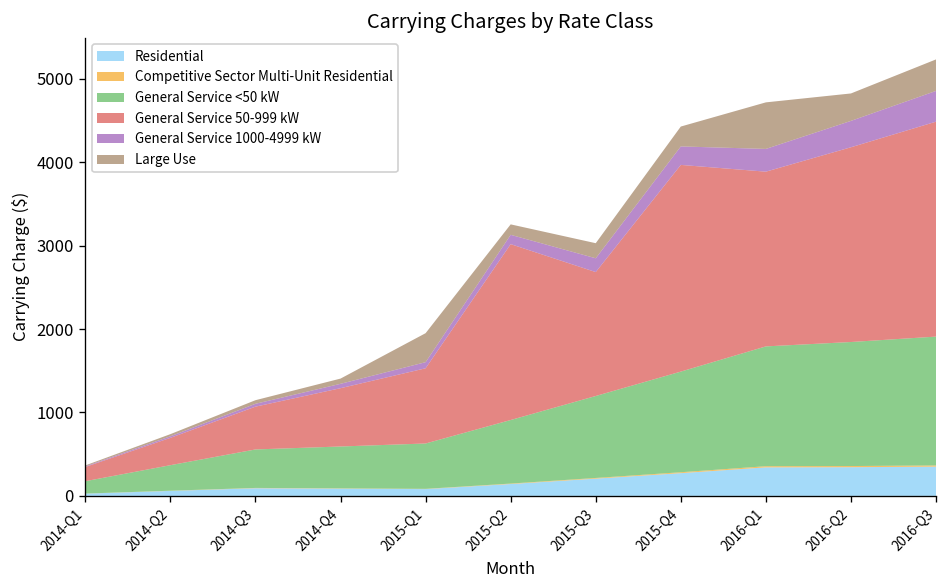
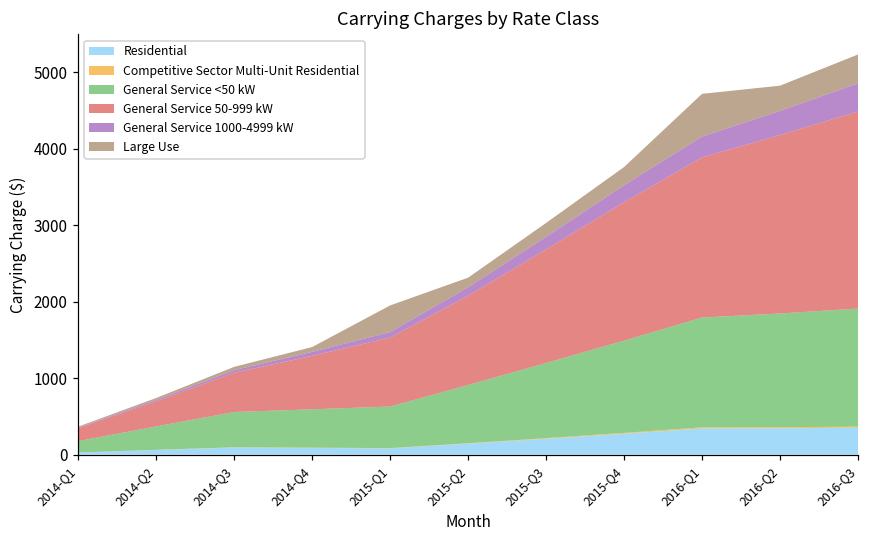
General Service 50-999 kW, 2015-Q2: 2100 -> 1200
General Service 50-999 kW, 2015-Q4: 2500 -> 1800
